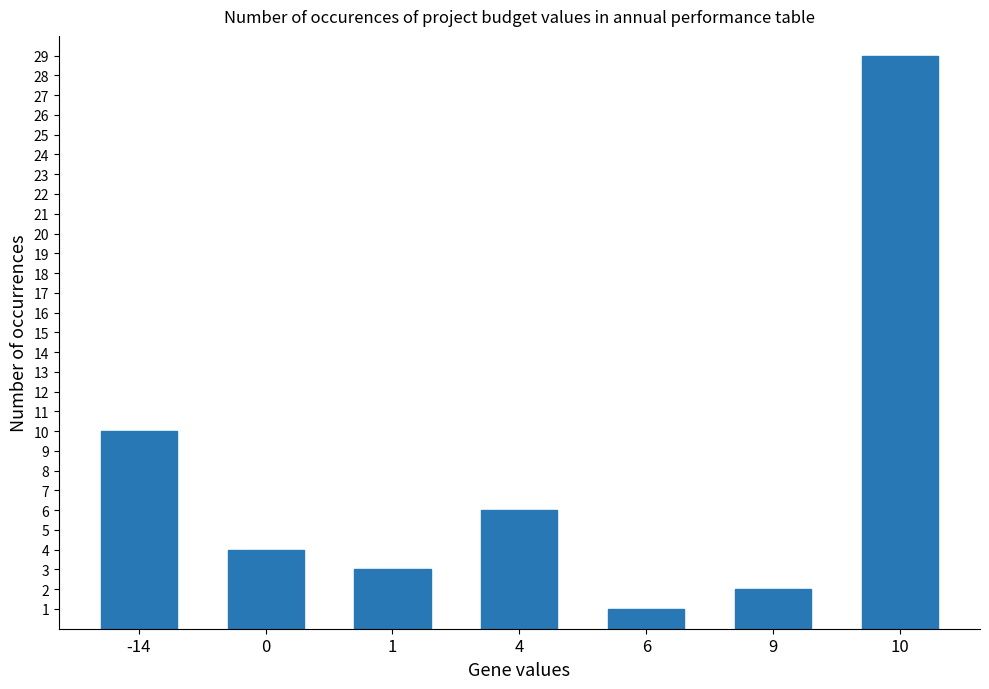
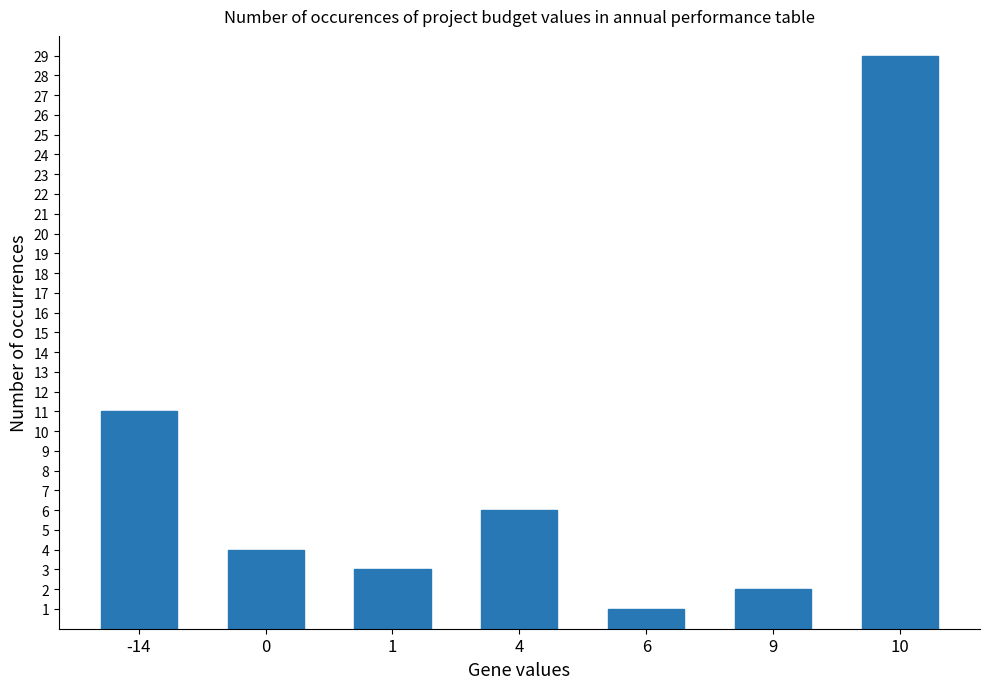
-14: 10 -> 11
